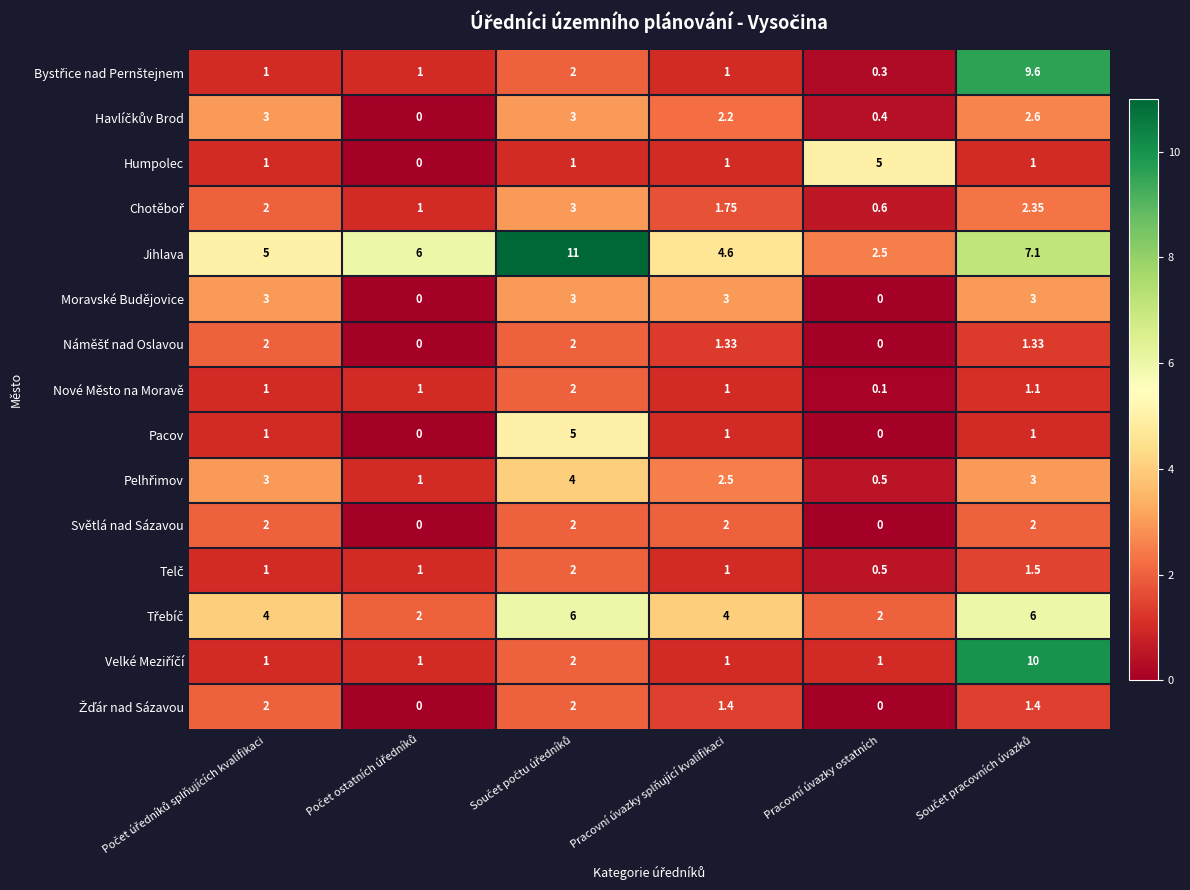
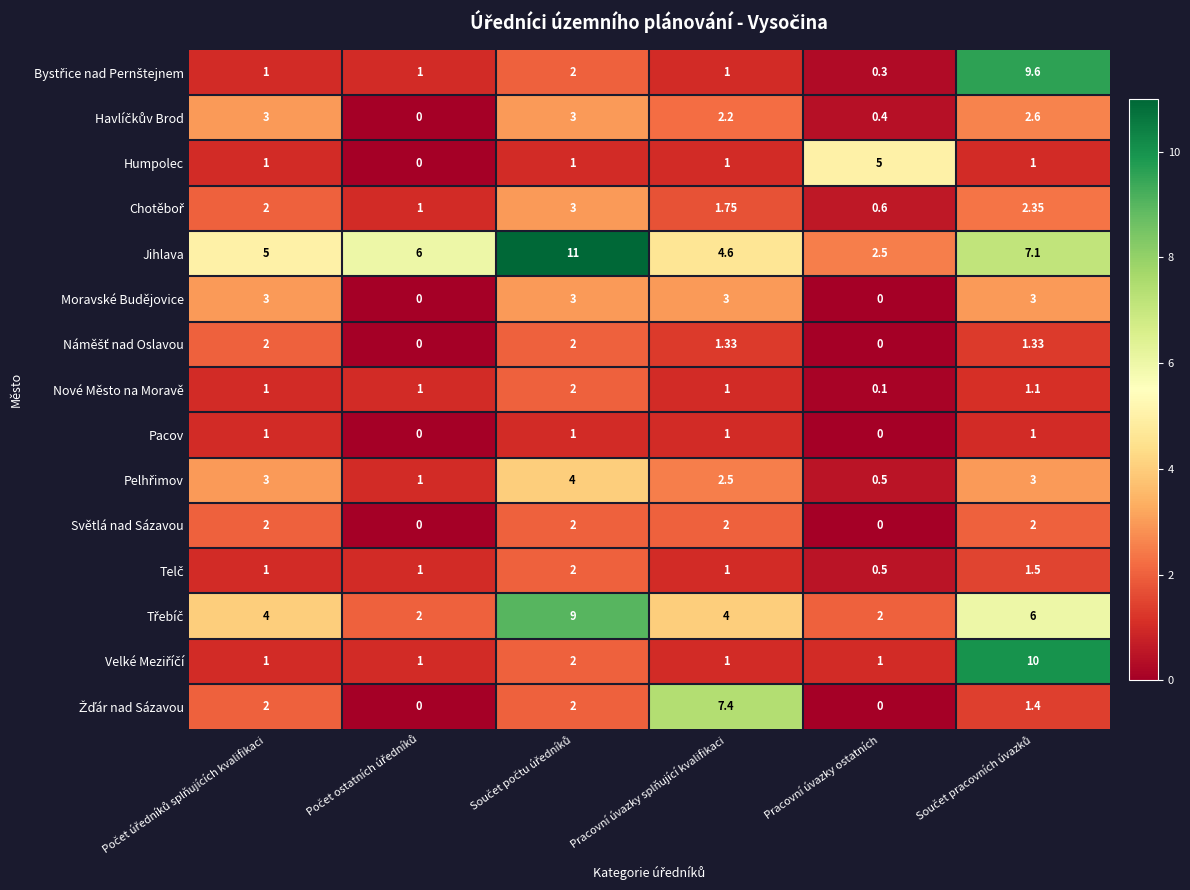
Pacov, Součet počtu úředníků: 5 -> 1
Třebíč, Součet počtu úředníků: 6 -> 9
Žďár nad Sázavou, Pracovní úvazky splňující kvalifikaci: 1.4 -> 7.4
